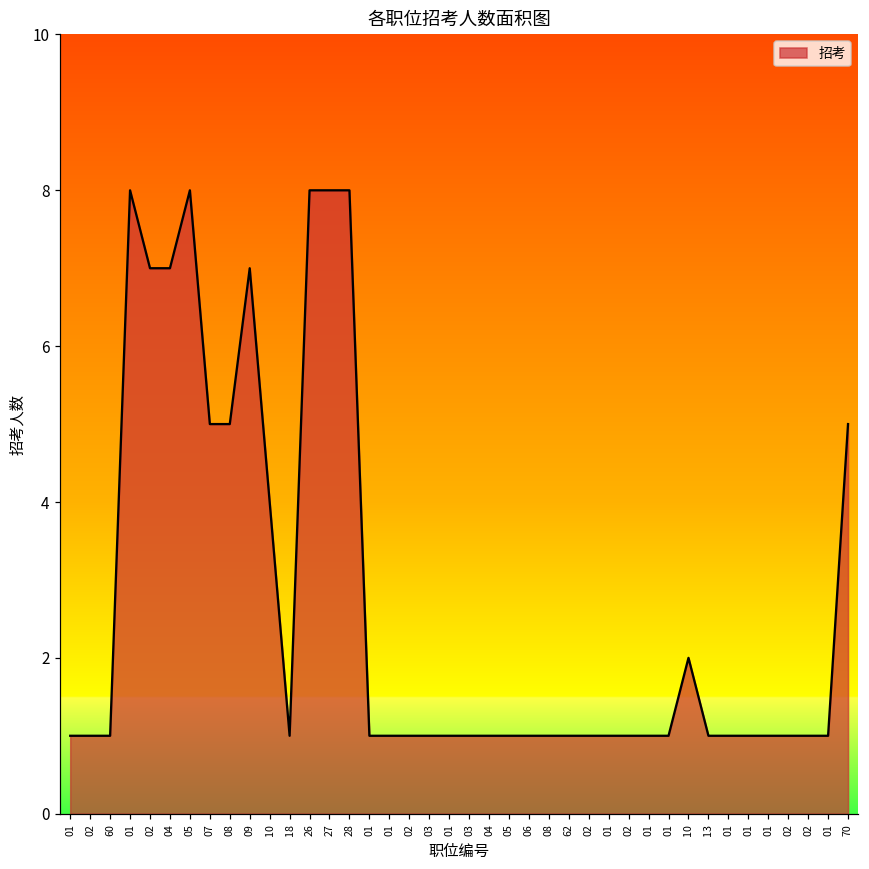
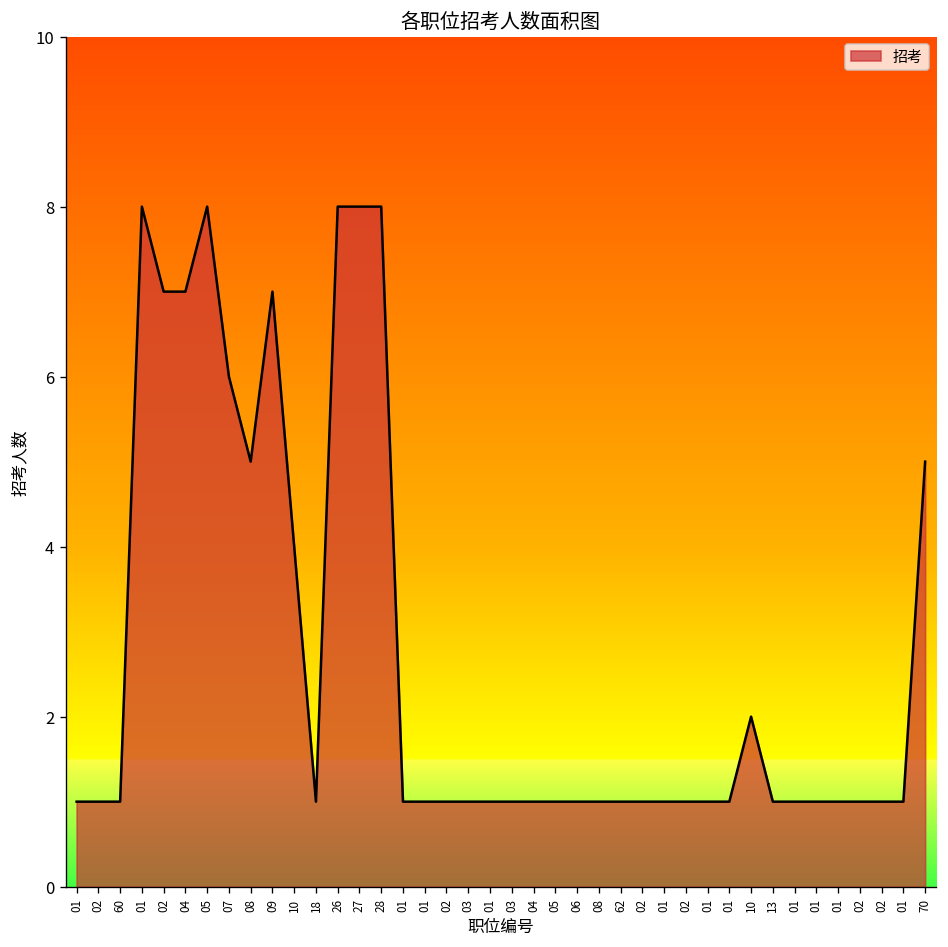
07: 5 -> 6
